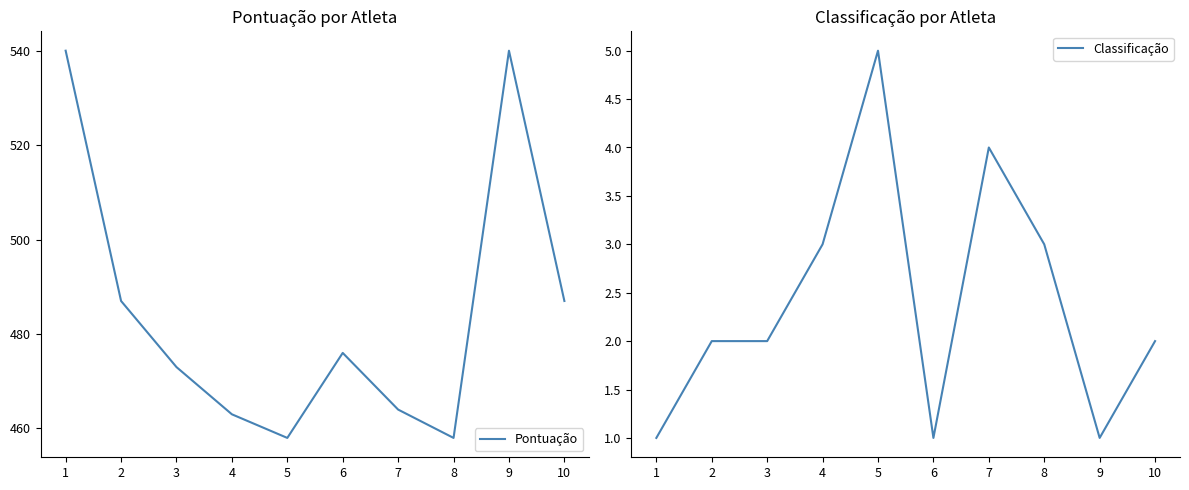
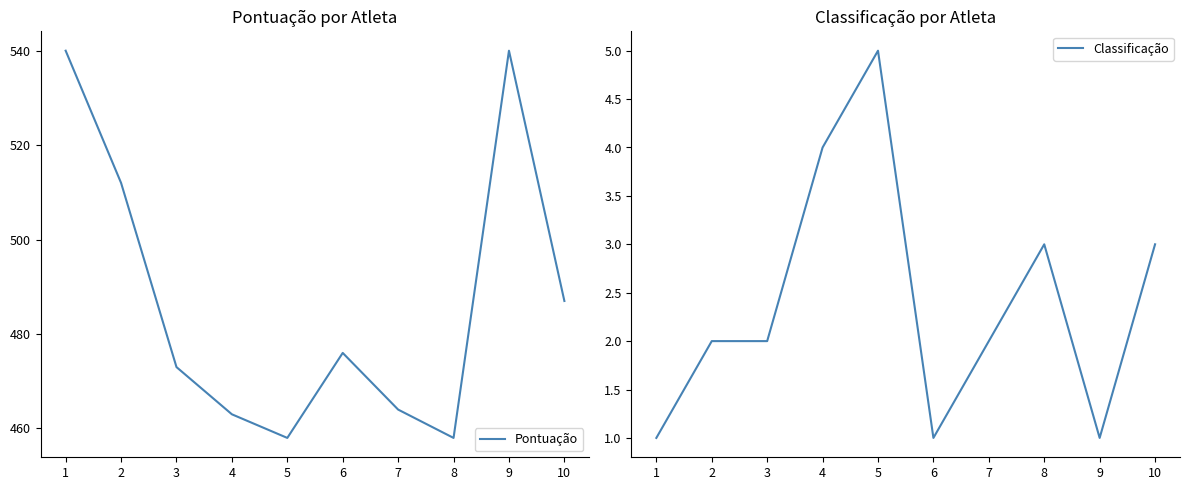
Pontuação por Atleta, 2: 487 -> 512
Classificação por Atleta, 4: 3 -> 4
Classificação por Atleta, 7: 4 -> 2
Classificação por Atleta, 10: 2 -> 3
